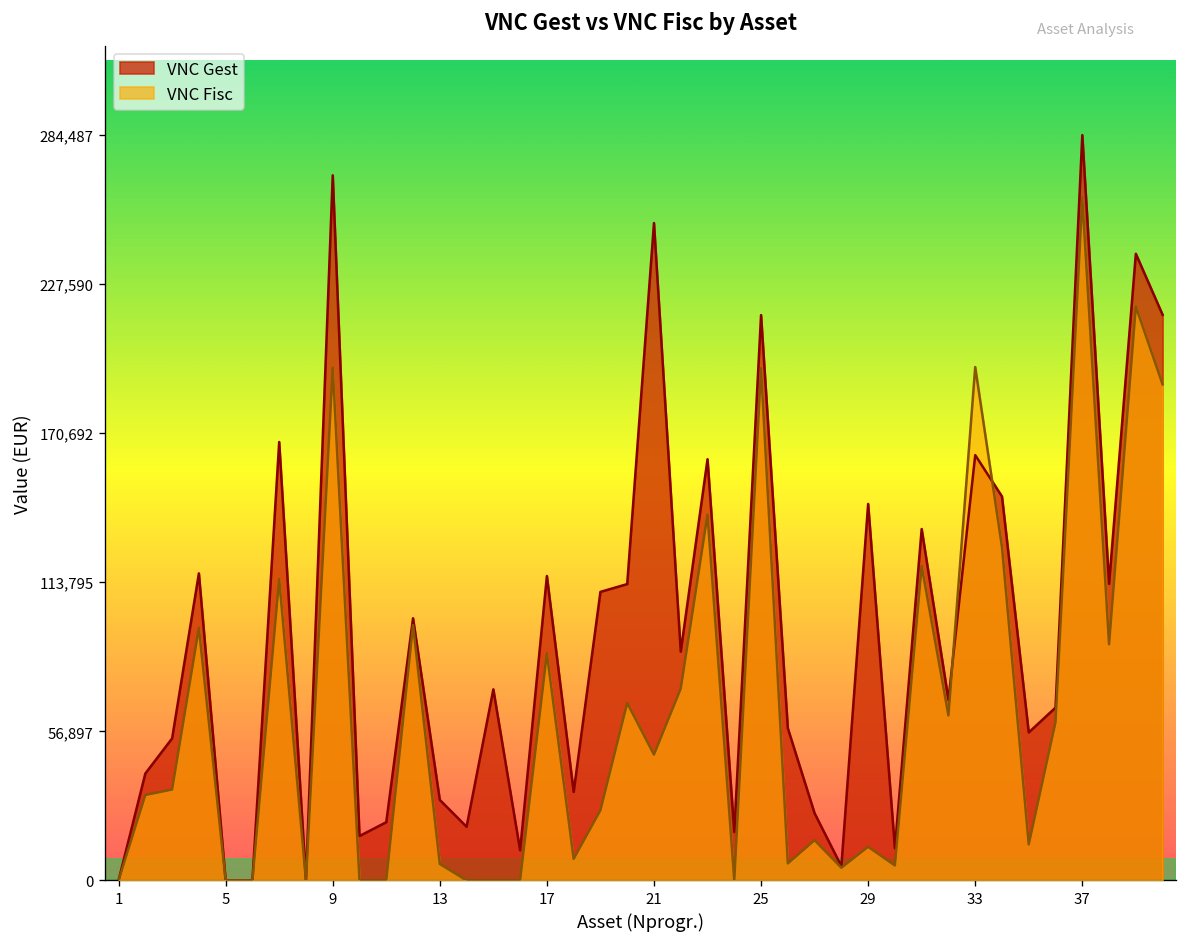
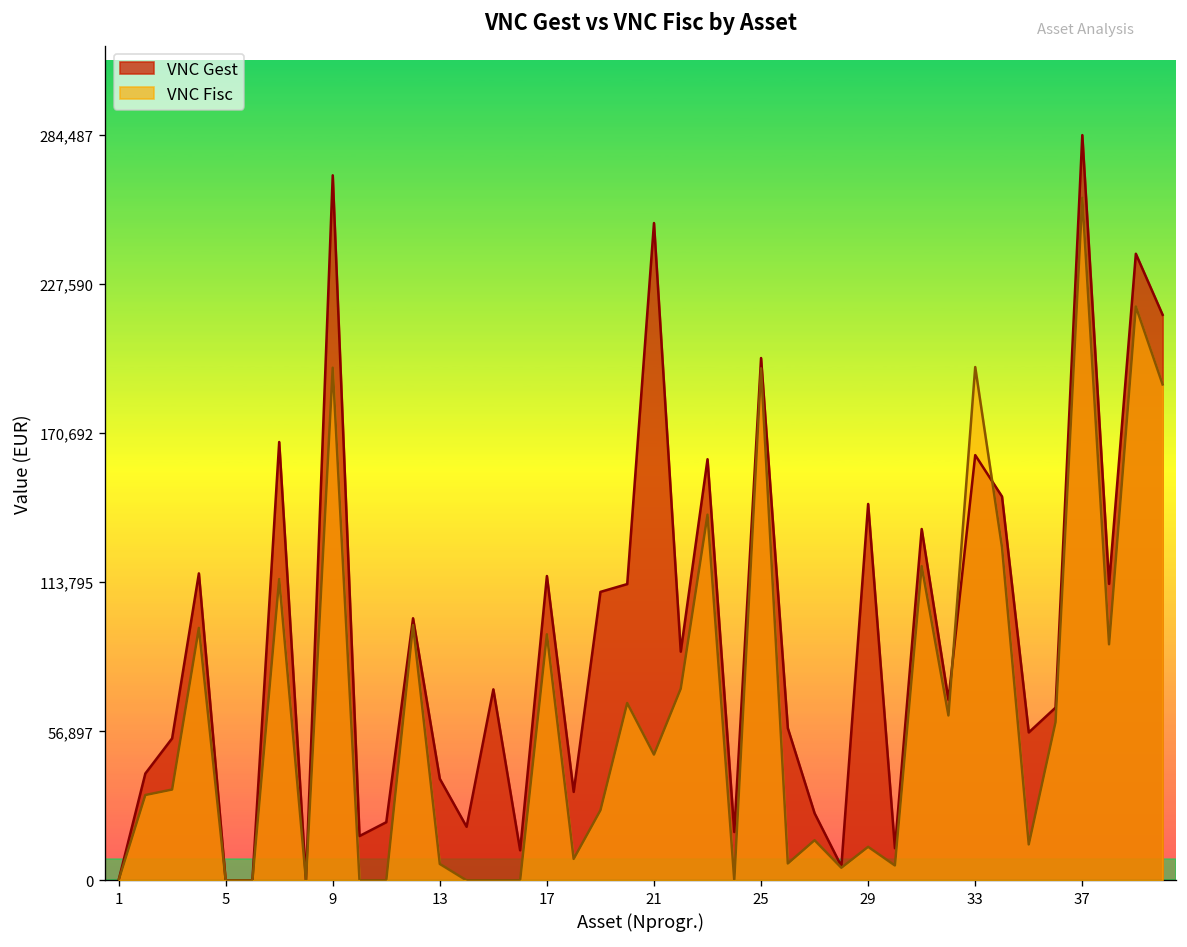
VNC Gest, 13: 31,000 -> 39,000
VNC Fisc, 17: 87,000 -> 94,000
VNC Gest, 25: 216,000 -> 199,000
